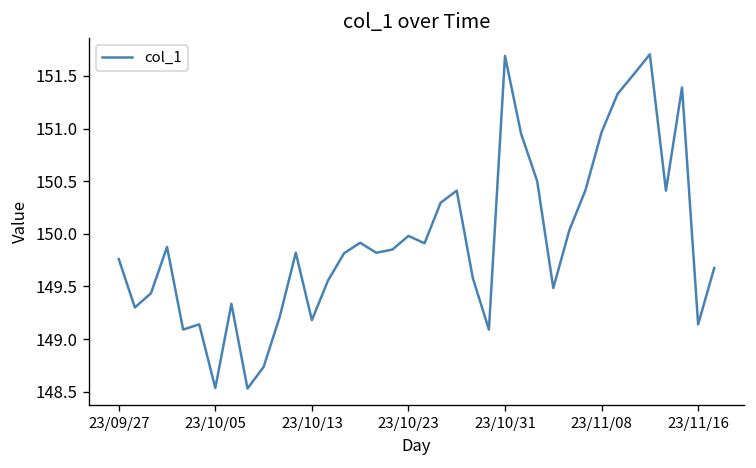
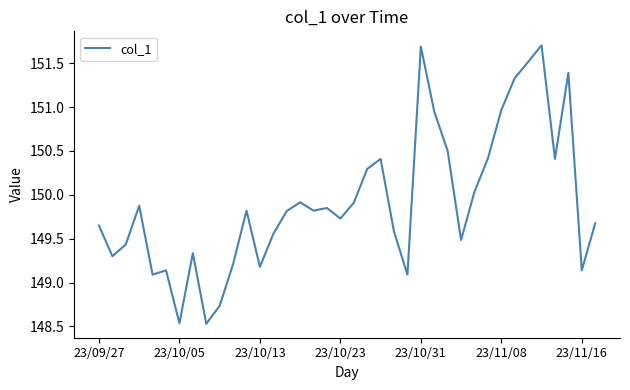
23/09/27: 149.8 -> 149.7
23/10/23: 150.0 -> 149.7
